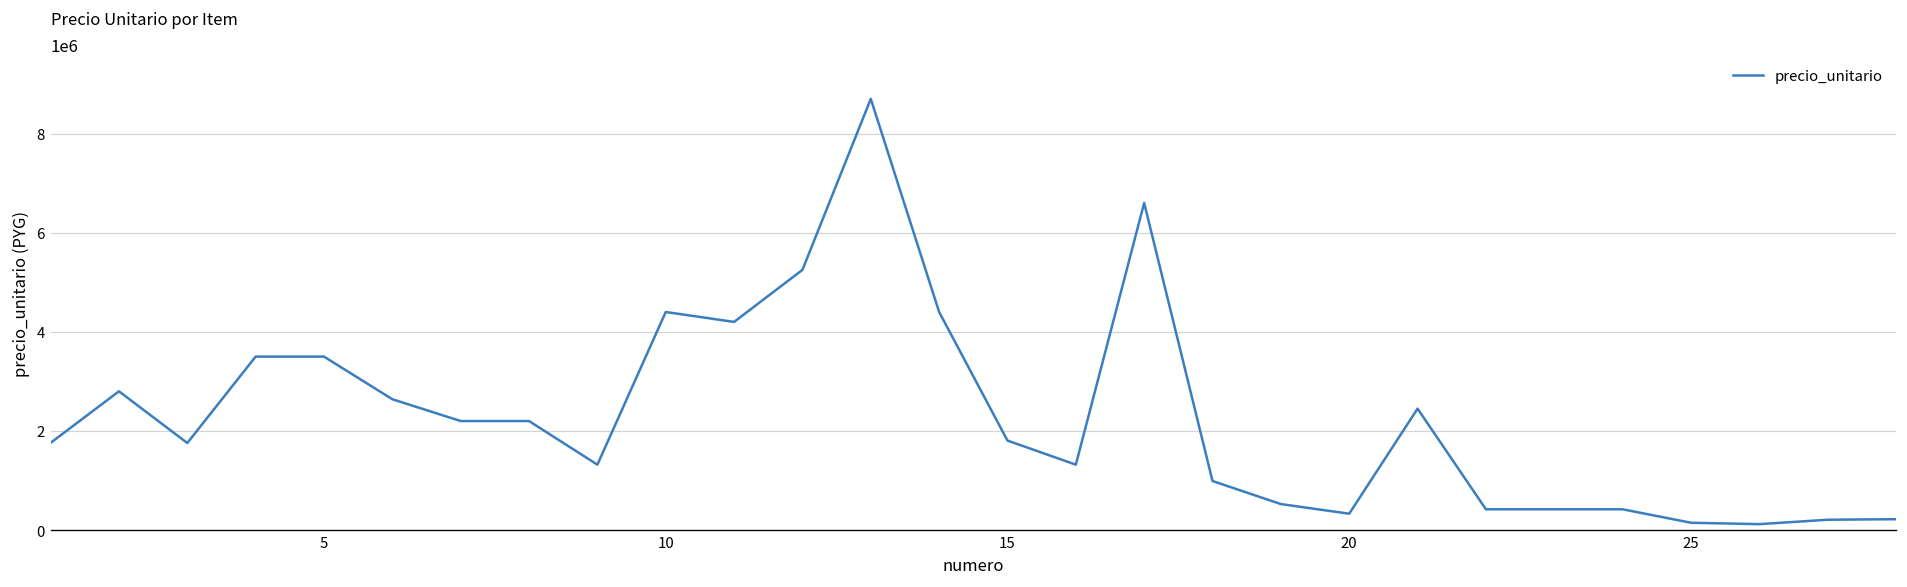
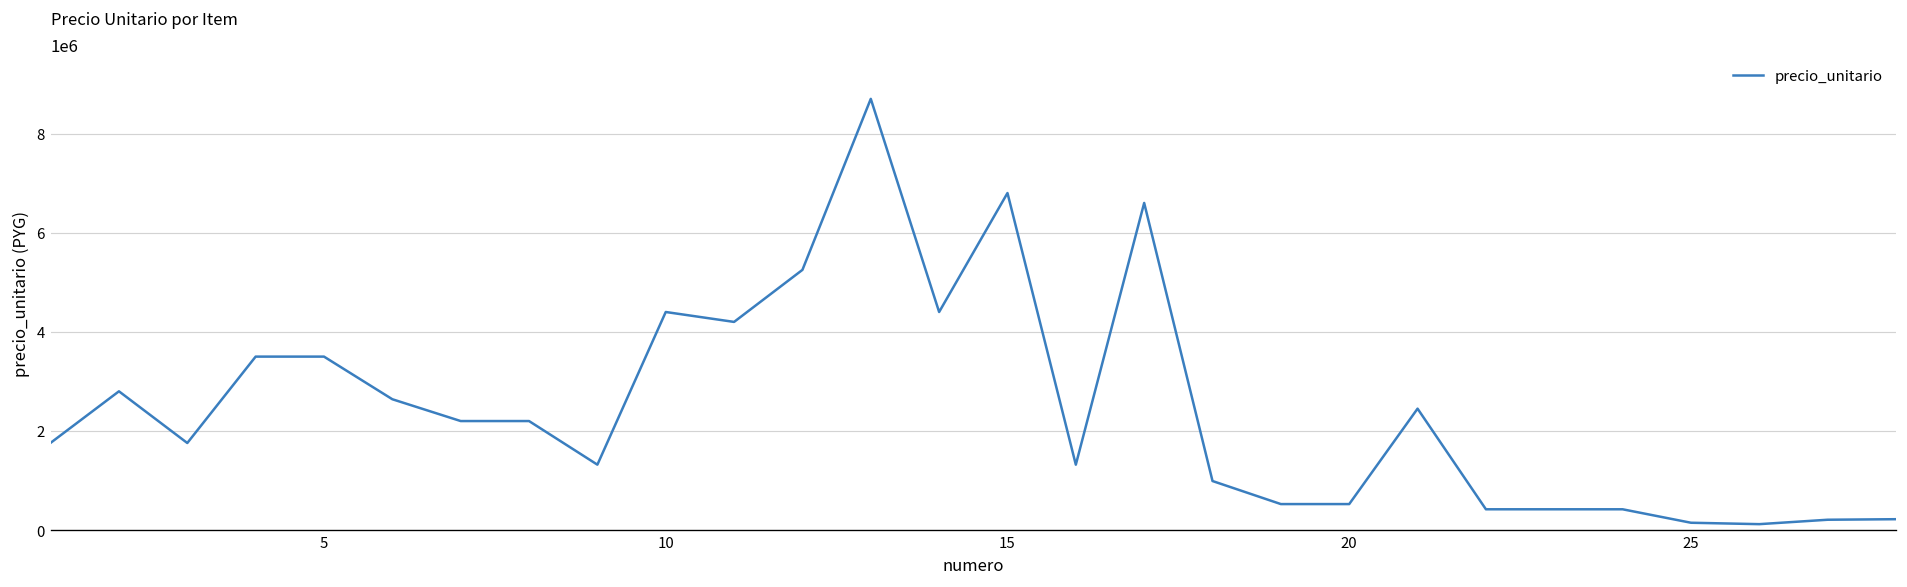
15: 1800000 -> 6800000
20: 300000 -> 500000
